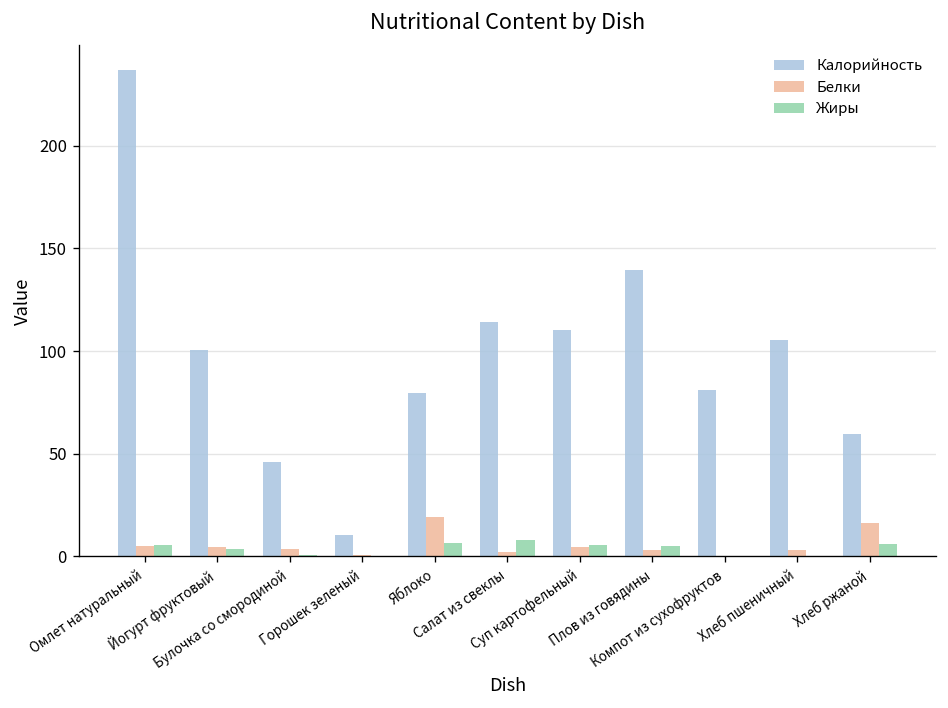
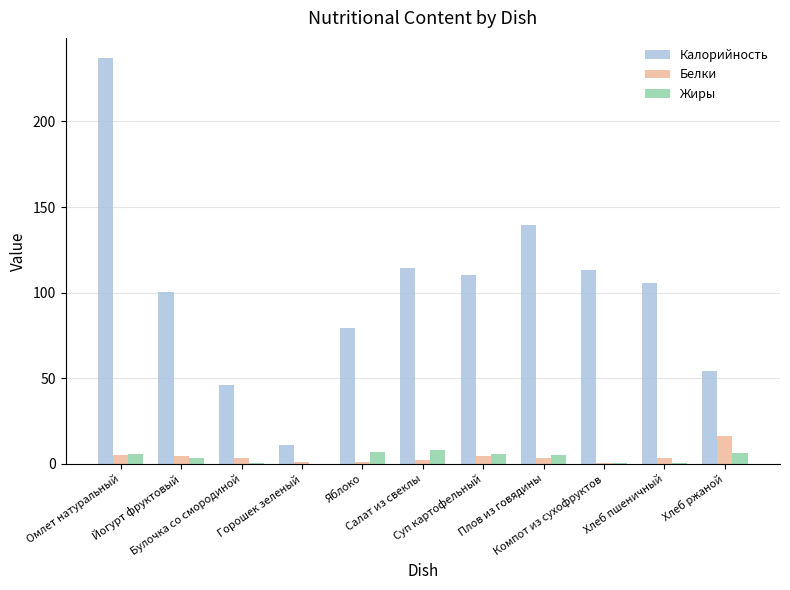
Белки, Яблоко: 19 -> 1
Калорийность, Компот из сухофруктов: 81 -> 113
Калорийность, Хлеб ржаной: 60 -> 54
